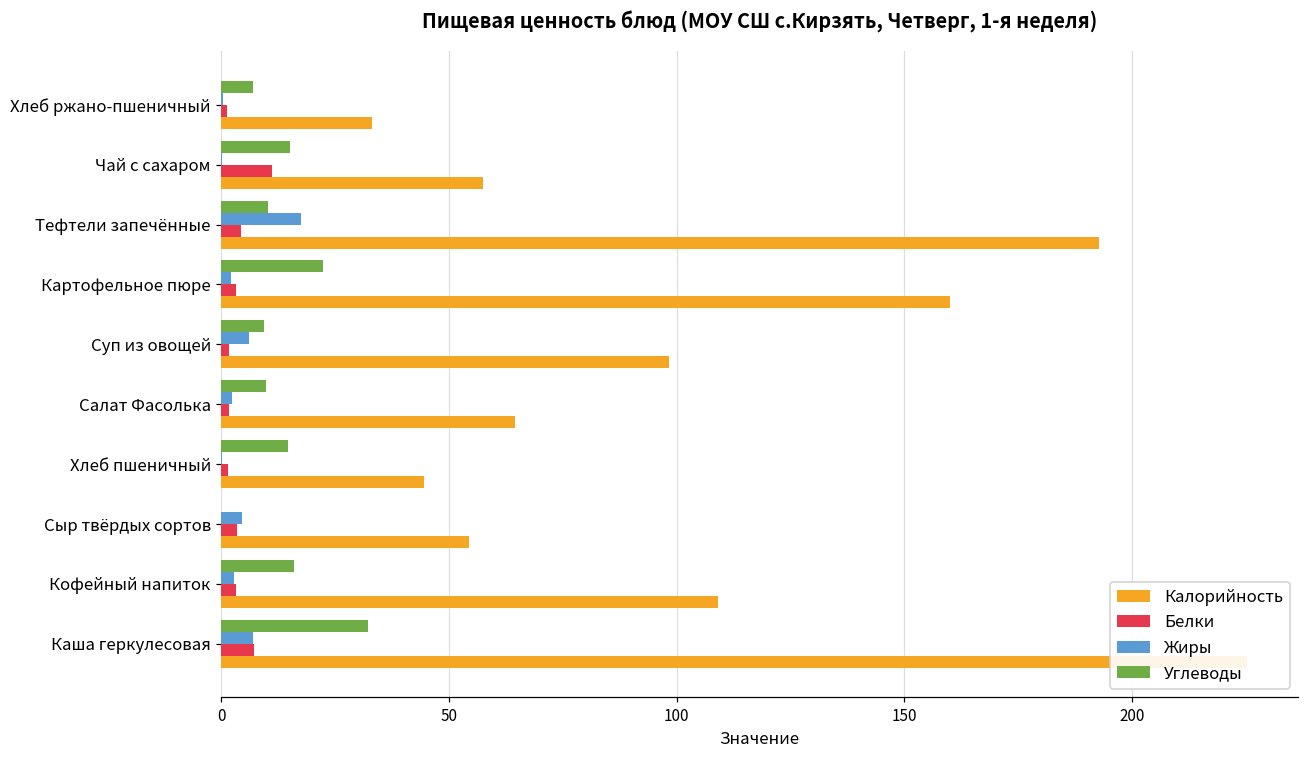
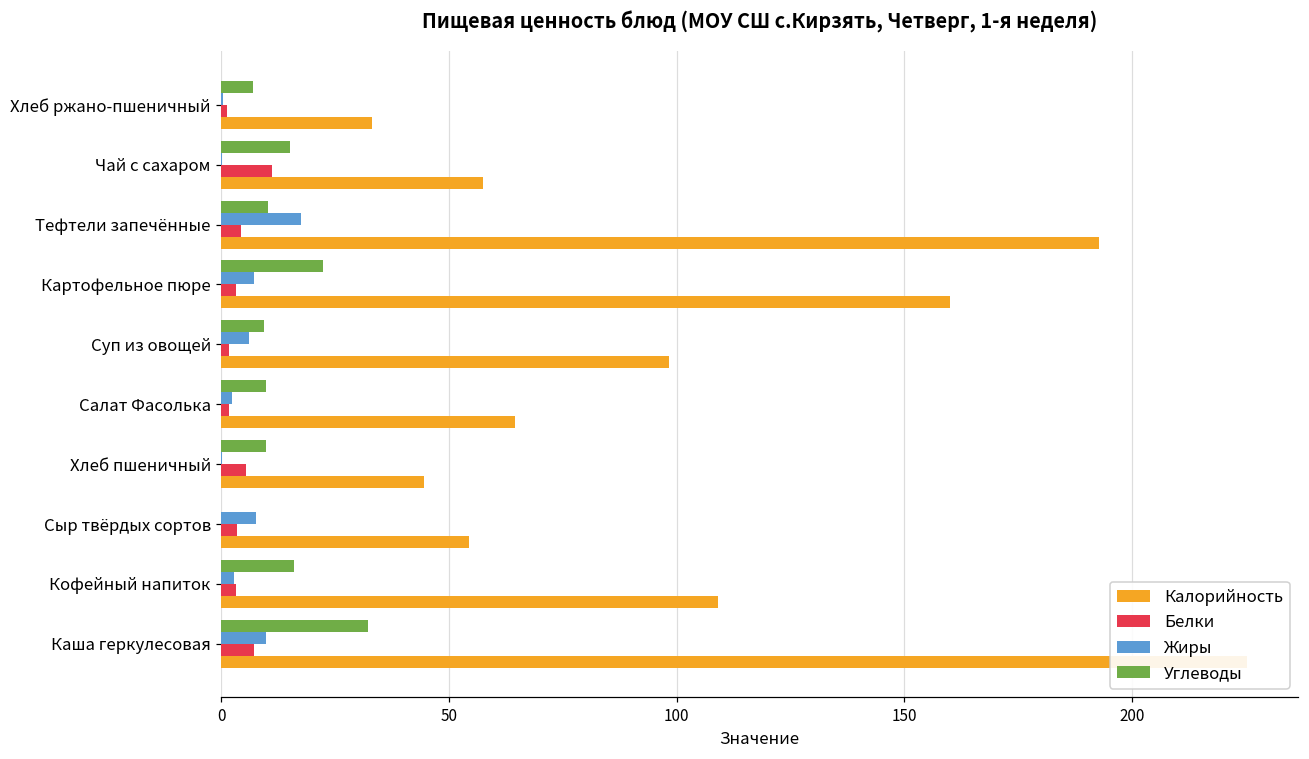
Жиры, Картофельное пюре: 2 -> 7
Углеводы, Хлеб пшеничный: 15 -> 10
Белки, Хлеб пшеничный: 2 -> 5
Жиры, Сыр твёрдых сортов: 5 -> 8
Жиры, Каша геркулесовая: 7 -> 10
